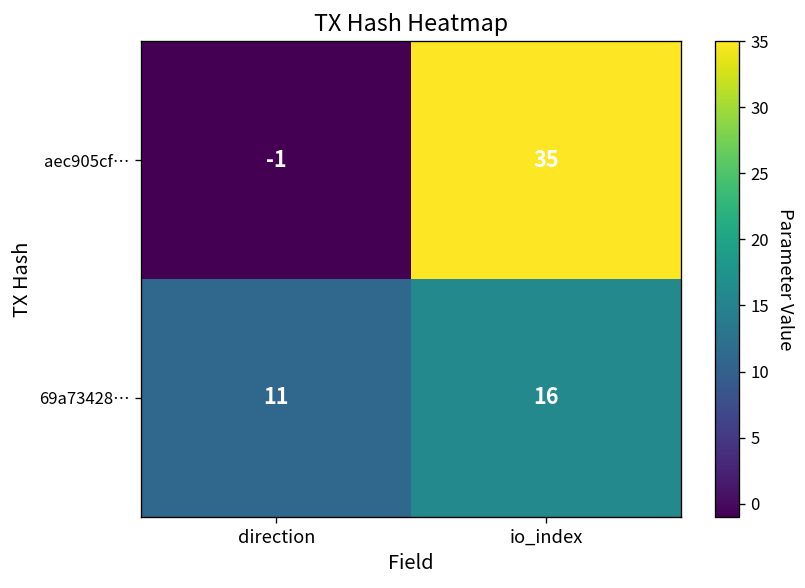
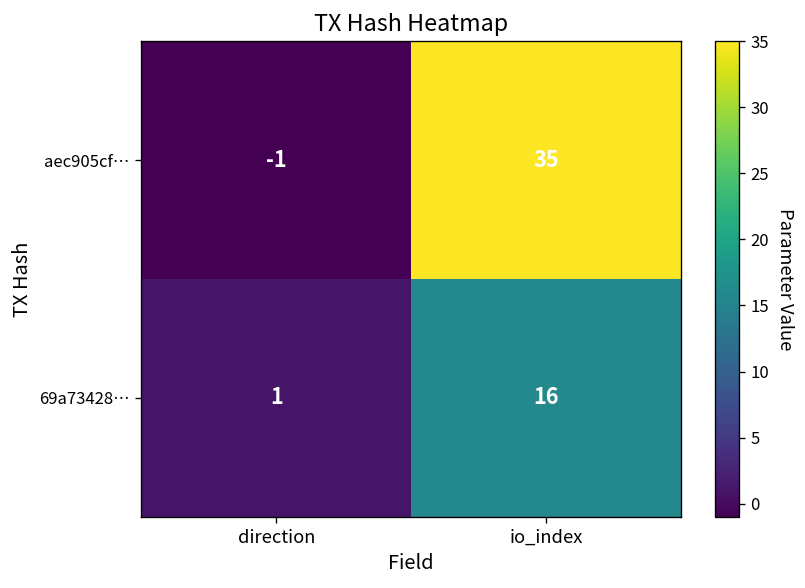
69a73428…, direction: 11 -> 1
